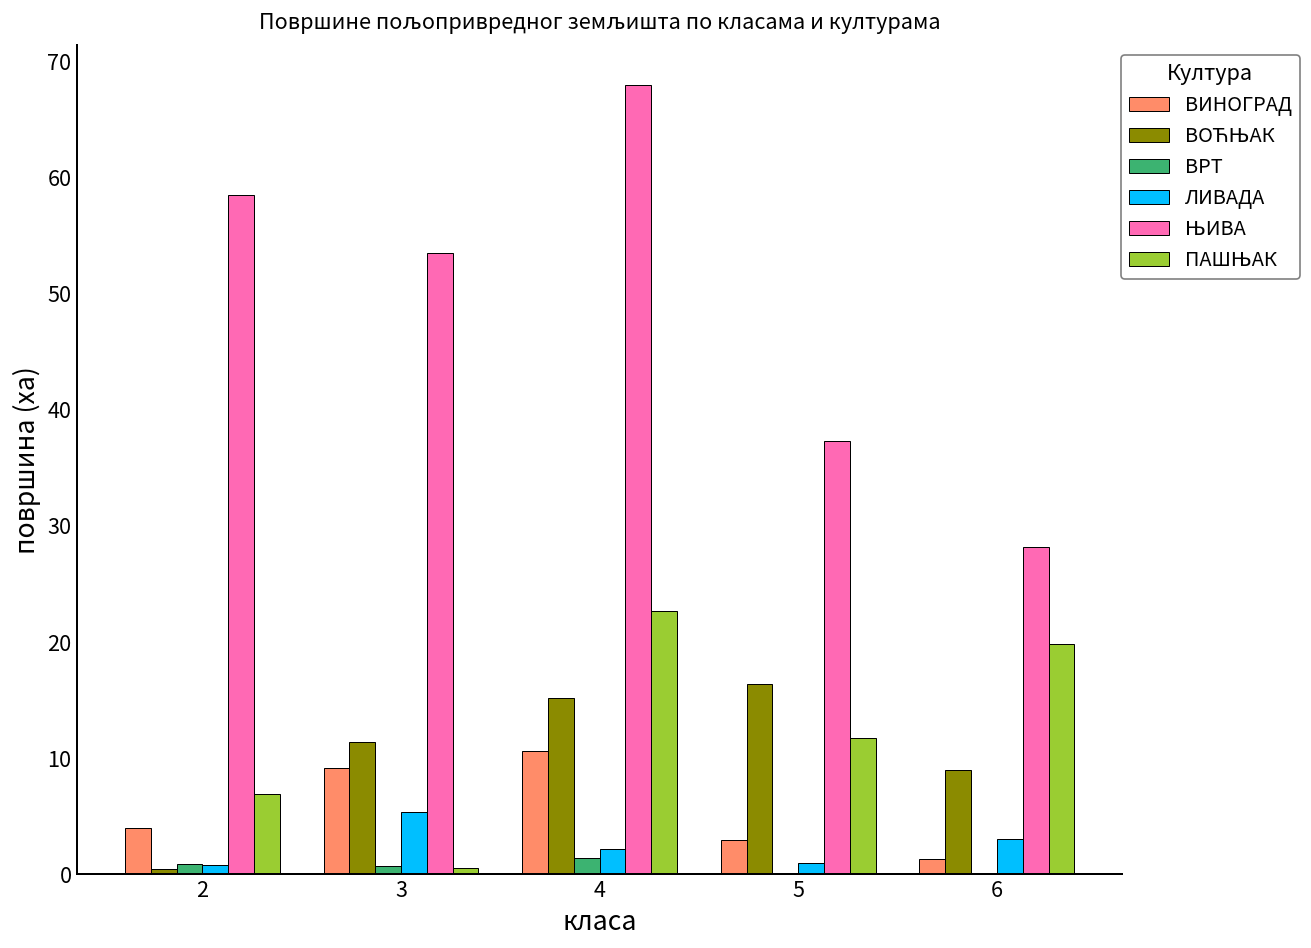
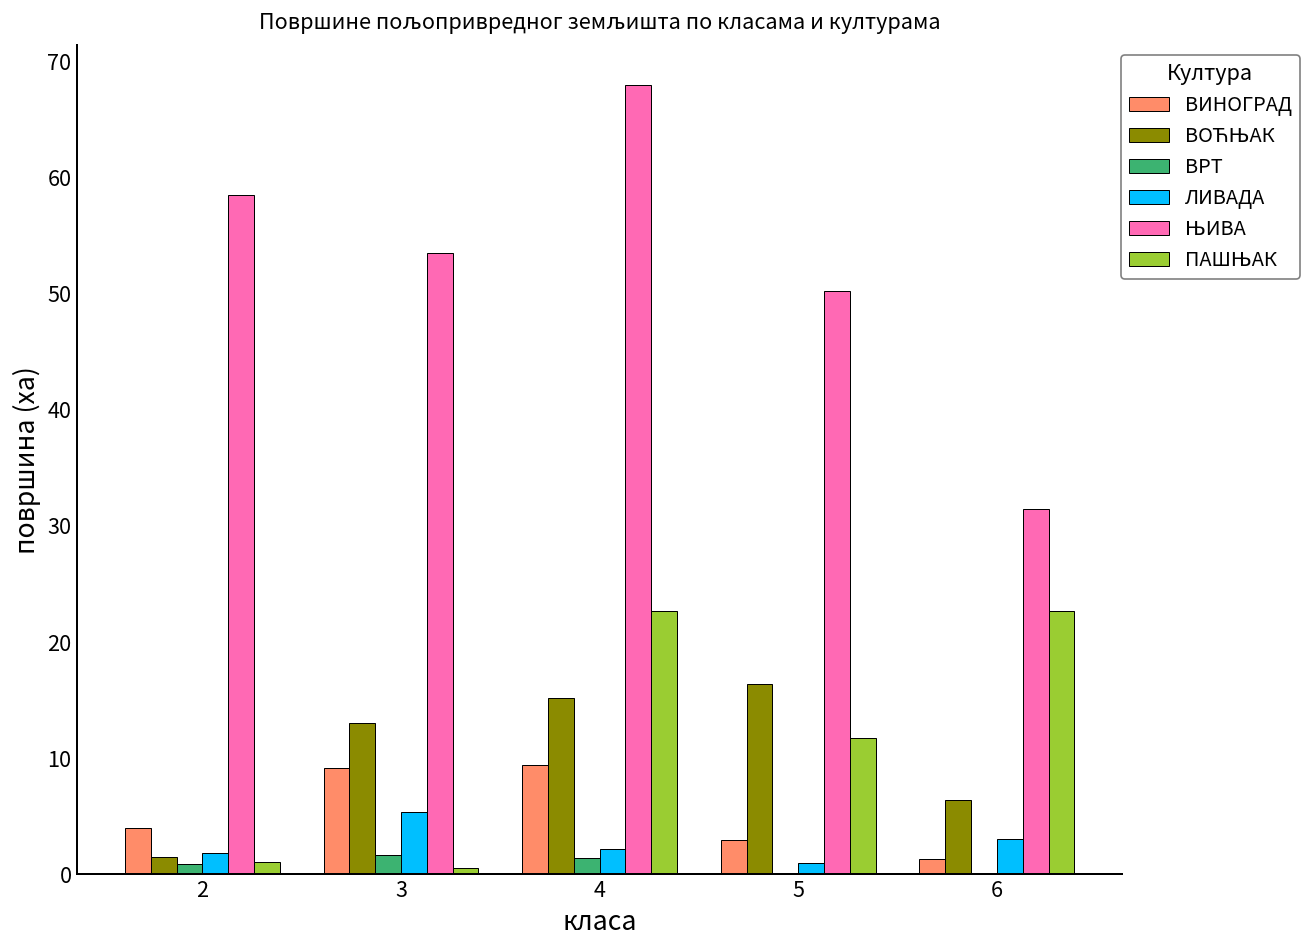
ВОЋЊАК, 2: 0 -> 1
ЛИВАДА, 2: 1 -> 2
ПАШЊАК, 2: 7 -> 1
ВОЋЊАК, 3: 11 -> 13
ВРТ, 3: 1 -> 2
ВИНОГРАД, 4: 11 -> 9
ЊИВА, 5: 37 -> 50
ВОЋЊАК, 6: 9 -> 6
ЊИВА, 6: 28 -> 31
ПАШЊАК, 6: 20 -> 23
